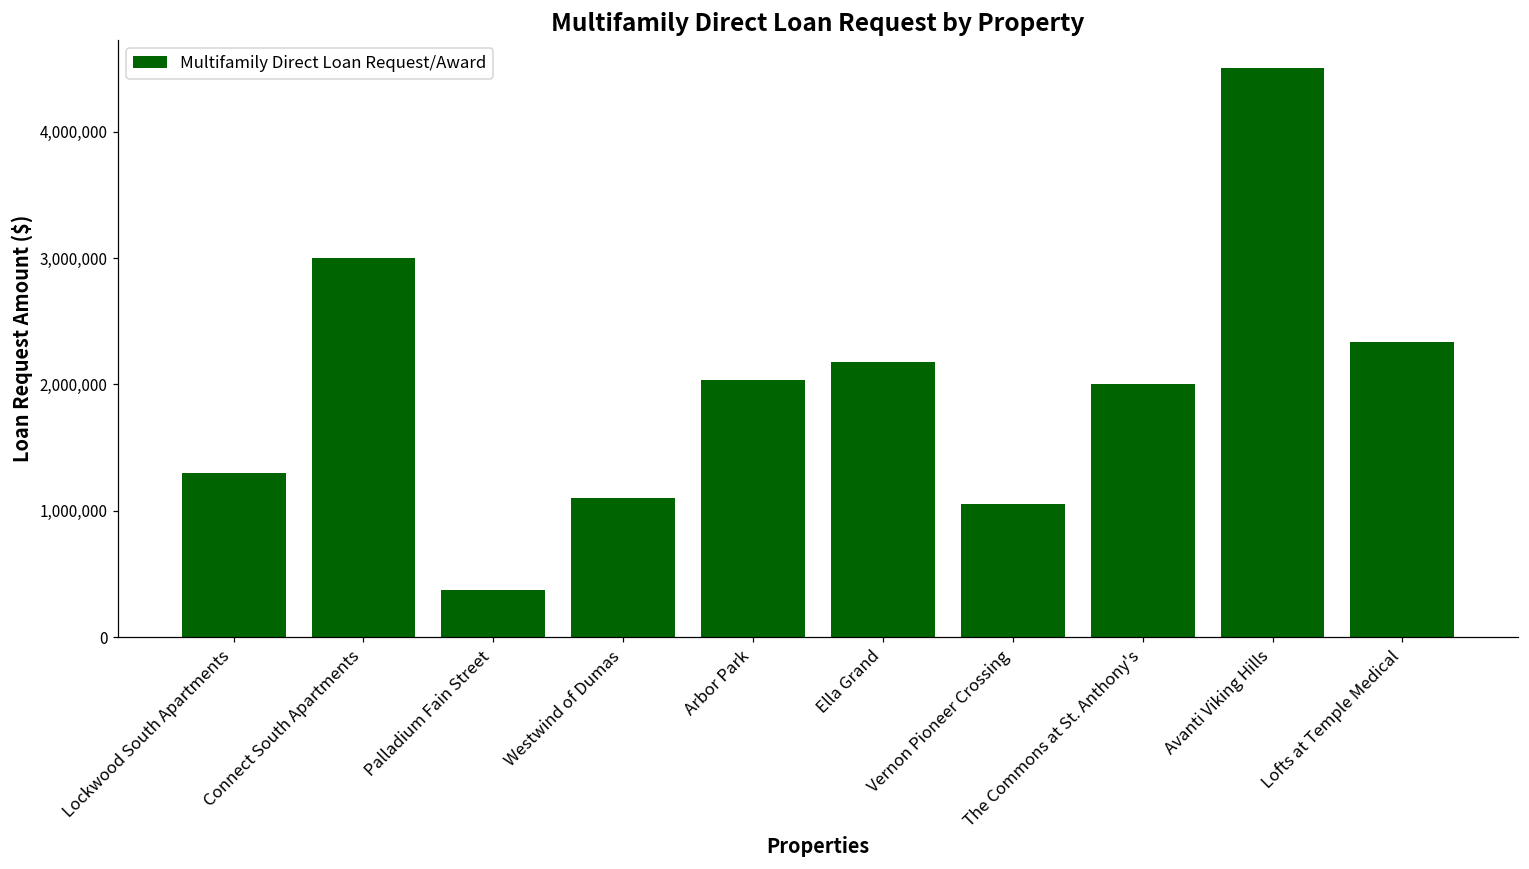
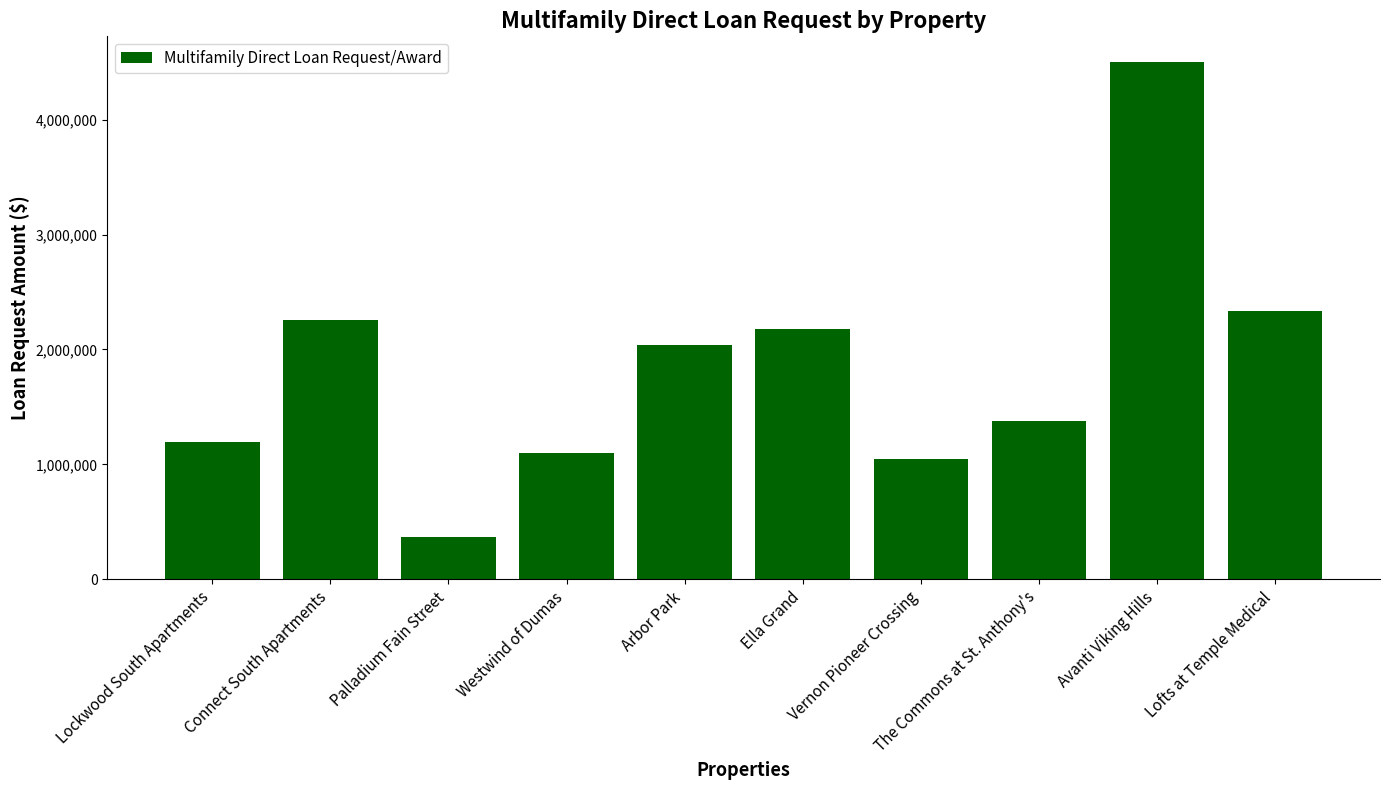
Lockwood South Apartments: 1,300,000 -> 1,200,000
Connect South Apartments: 3,000,000 -> 2,260,000
The Commons at St. Anthony's: 2,000,000 -> 1,380,000
